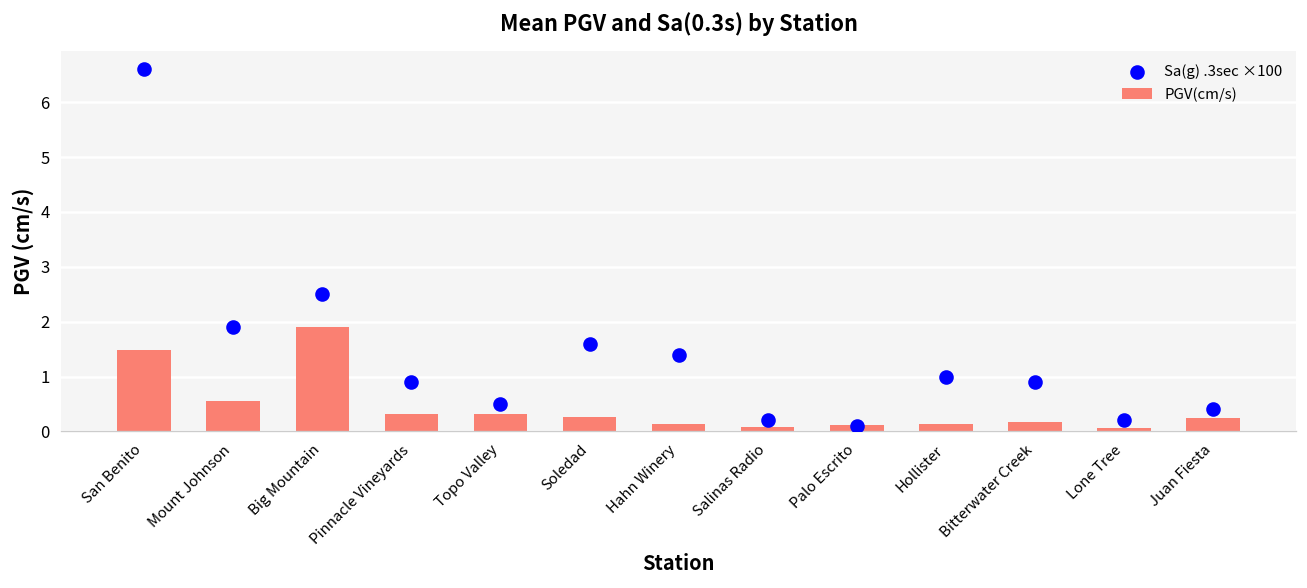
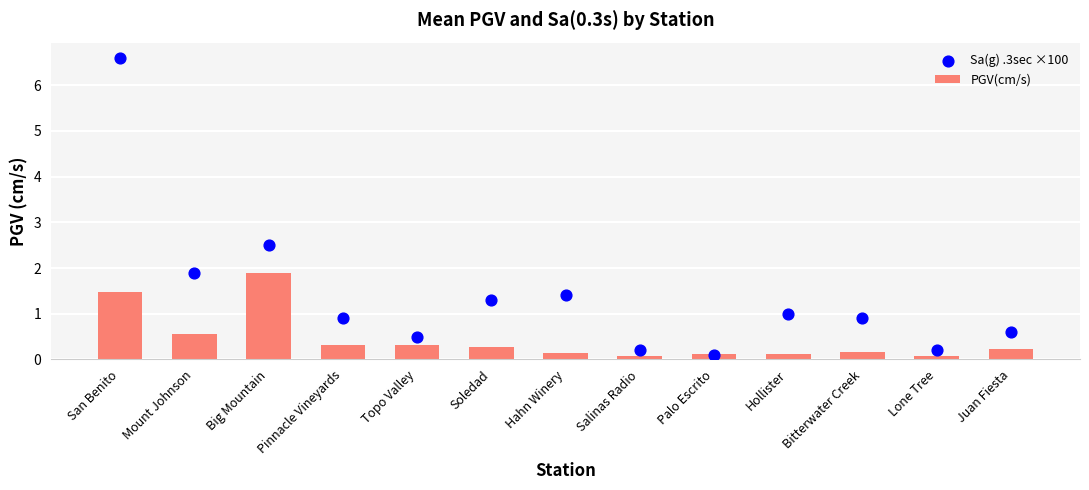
Sa(g) .3sec ×100, Soledad: 1.6 -> 1.3
Sa(g) .3sec ×100, Juan Fiesta: 0.4 -> 0.6
